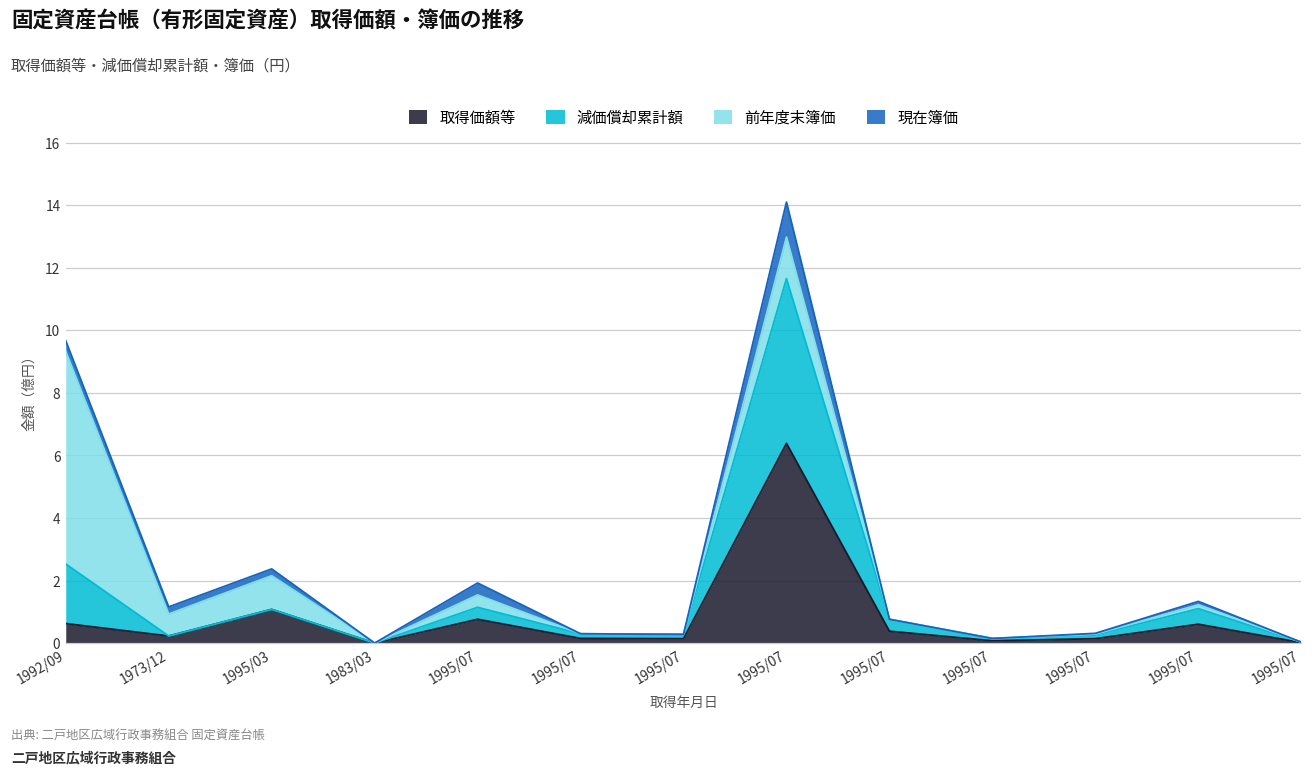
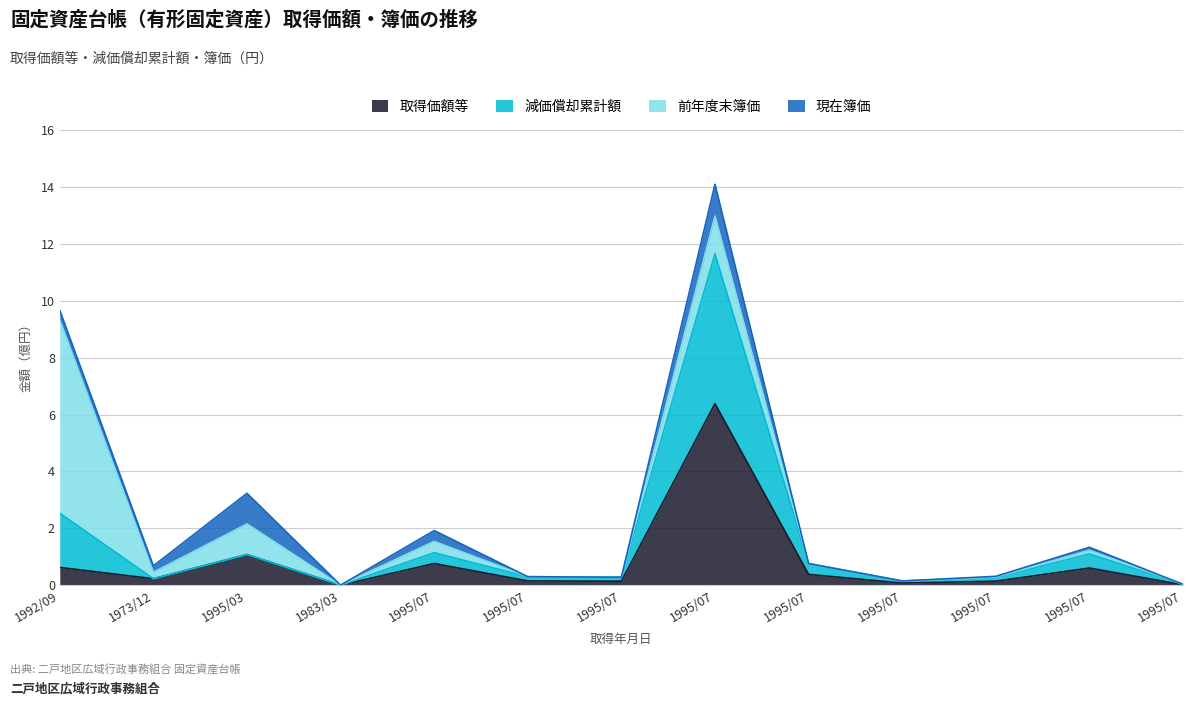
前年度末簿価, 1973/12: 0.7 -> 0.2
現在簿価, 1995/03: 0.2 -> 1.1
